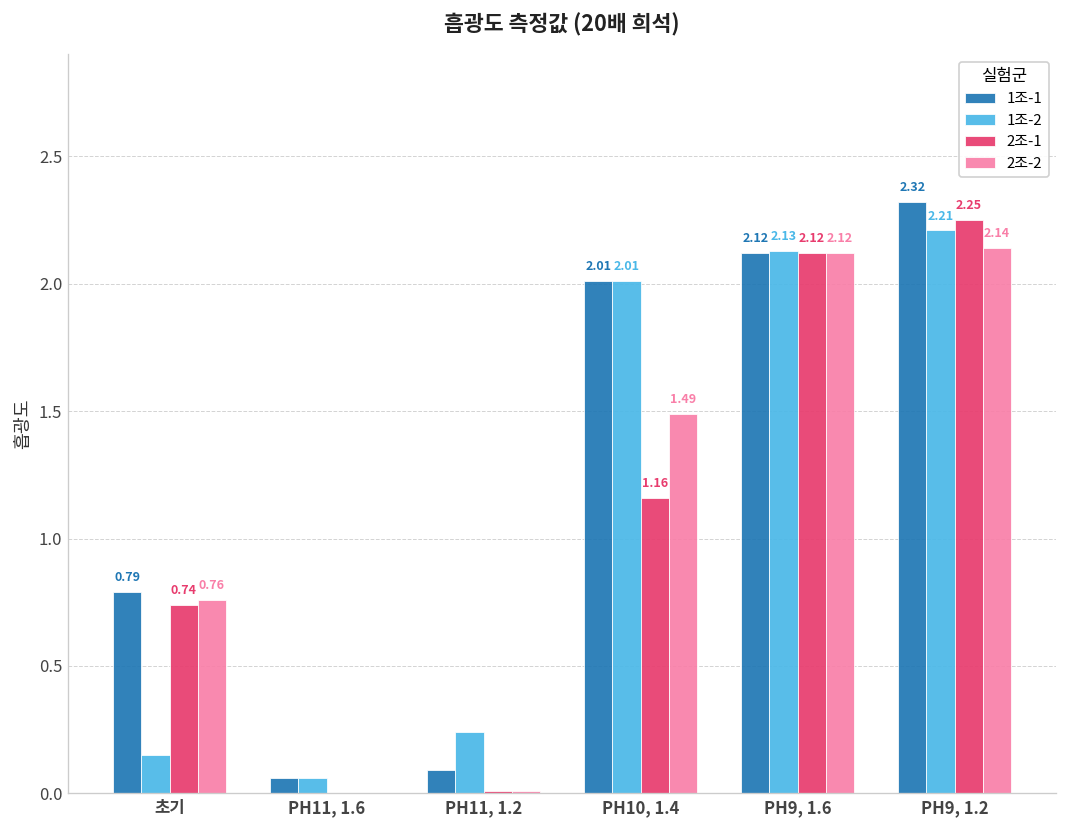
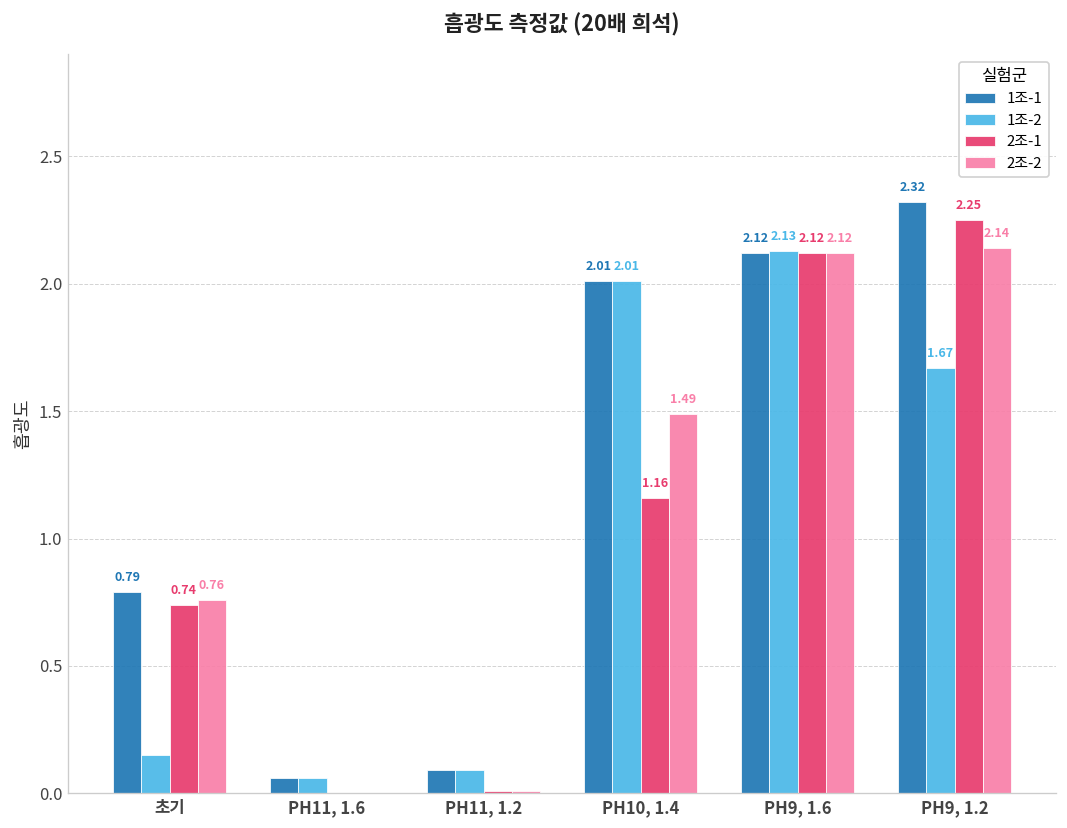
1조-2, PH11, 1.2: 0.24 -> 0.09
1조-2, PH9, 1.2: 2.21 -> 1.67
